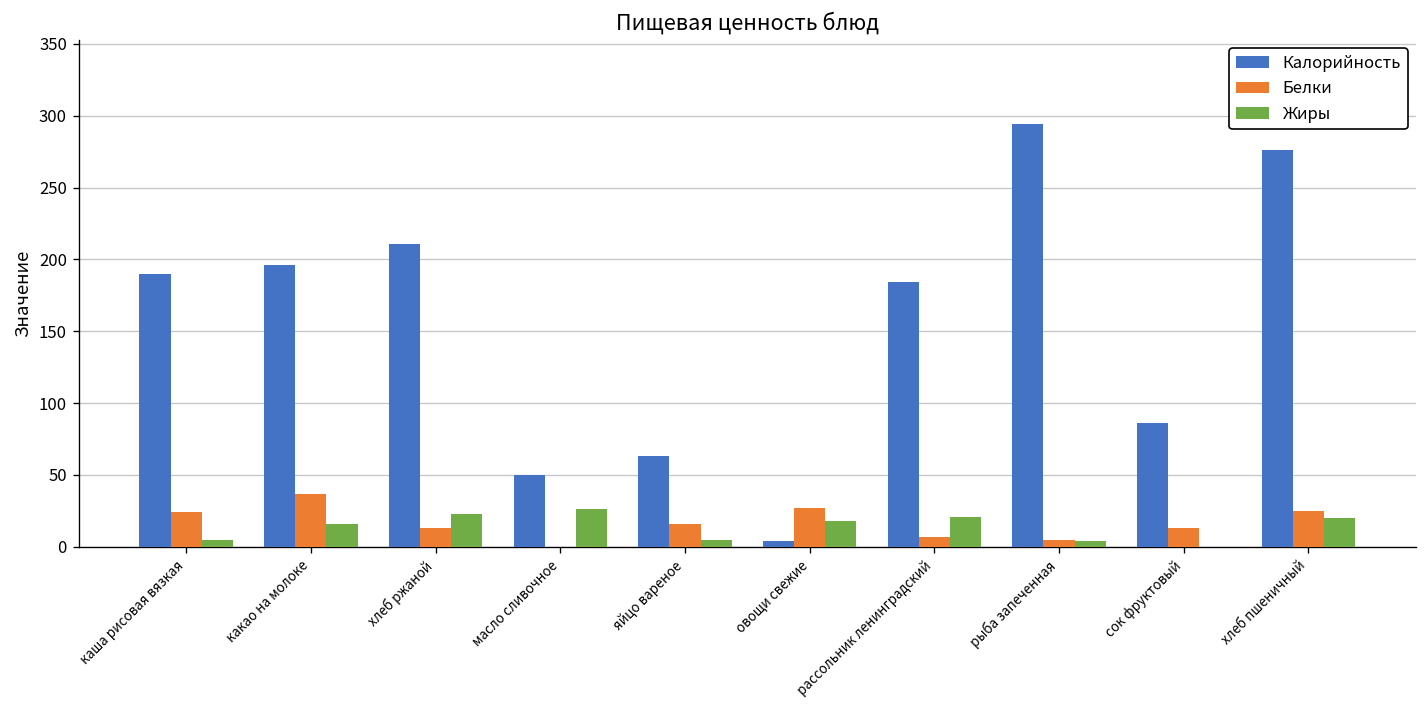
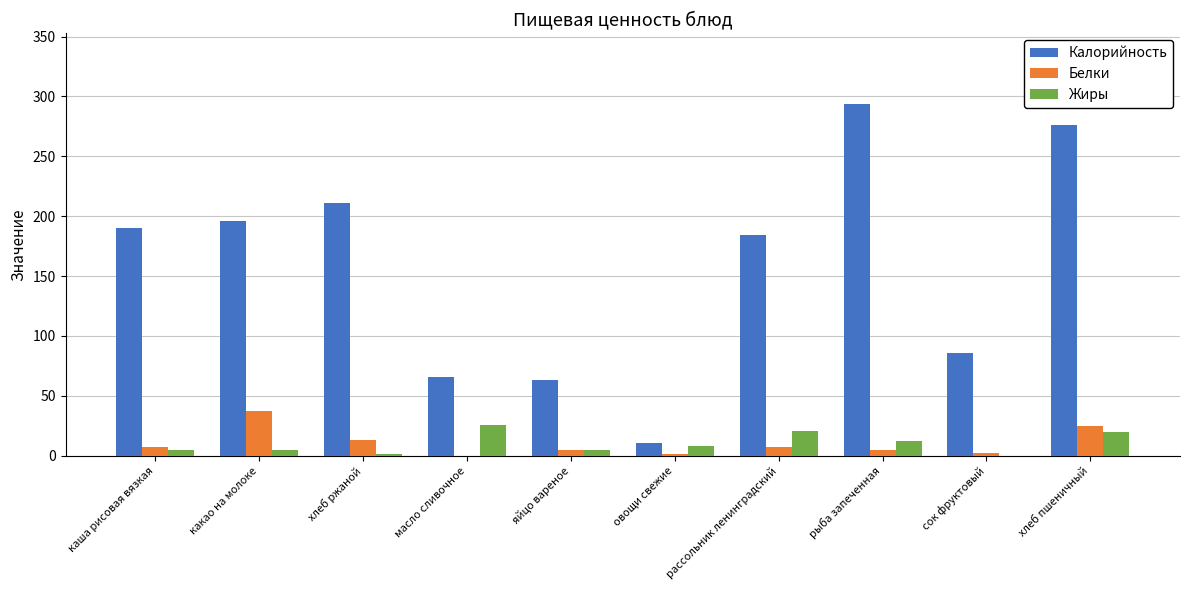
Белки, каша рисовая вязкая: 24 -> 7
Жиры, какао на молоке: 16 -> 5
Жиры, хлеб ржаной: 23 -> 1
Калорийность, масло сливочное: 50 -> 66
Белки, яйцо вареное: 16 -> 5
Калорийность, овощи свежие: 4 -> 11
Белки, овощи свежие: 27 -> 1
Жиры, овощи свежие: 18 -> 8
Жиры, рыба запеченная: 4 -> 12
Белки, сок фруктовый: 13 -> 2
